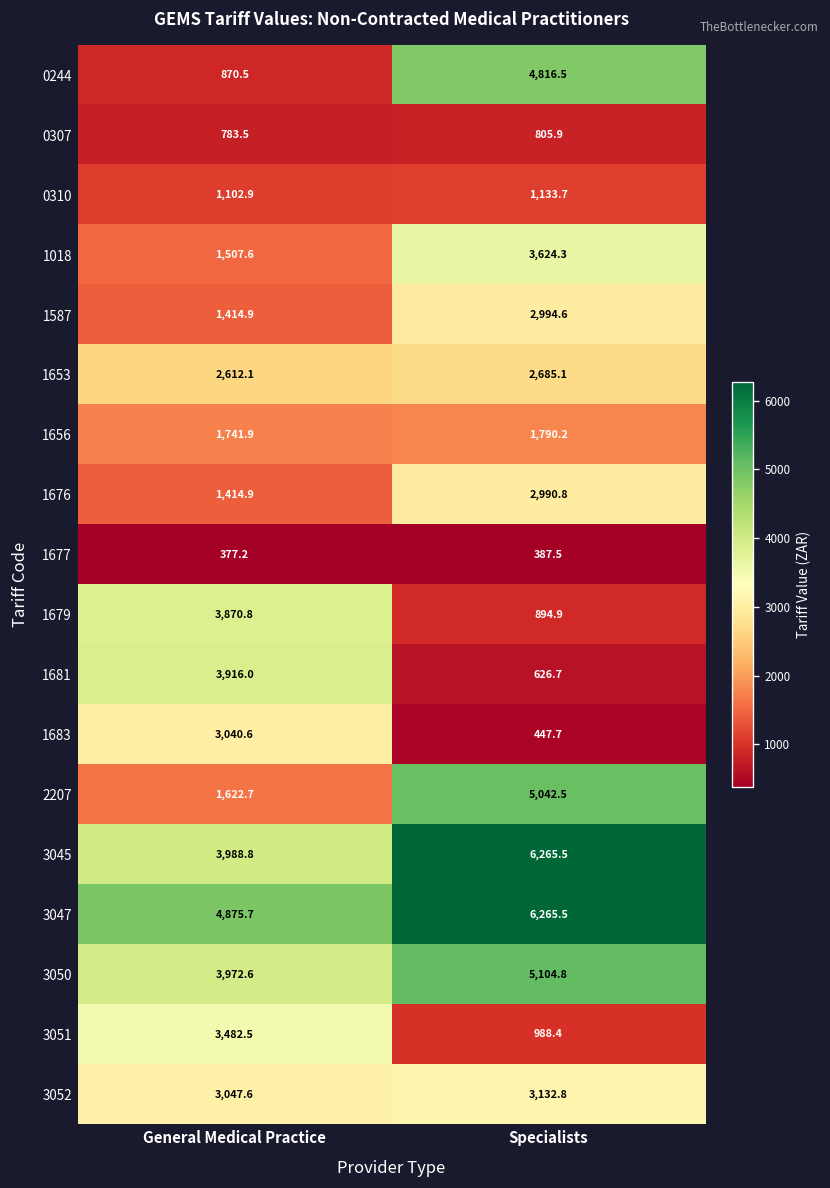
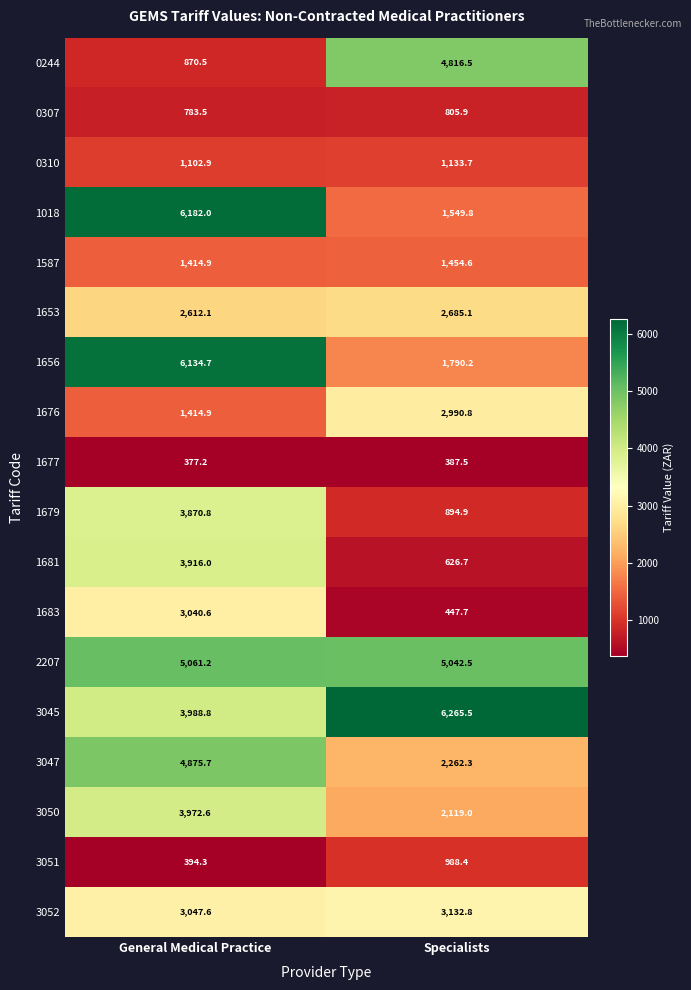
1018, General Medical Practice: 1,507.6 -> 6,182.0
1018, Specialists: 3,624.3 -> 1,549.8
1587, Specialists: 2,994.6 -> 1,454.6
1656, General Medical Practice: 1,741.9 -> 6,134.7
2207, General Medical Practice: 1,622.7 -> 5,061.2
3047, Specialists: 6,265.5 -> 2,262.3
3050, Specialists: 5,104.8 -> 2,119.0
3051, General Medical Practice: 3,482.5 -> 394.3
